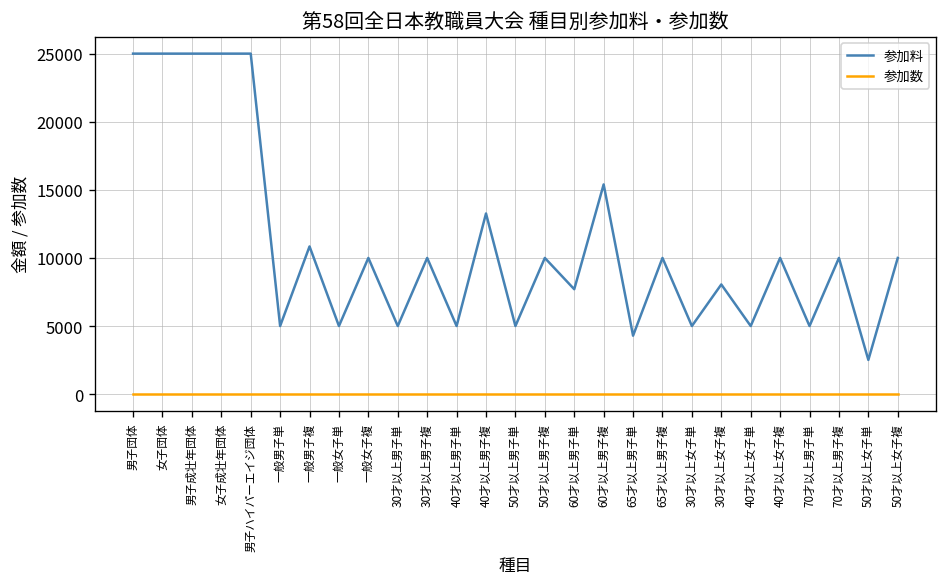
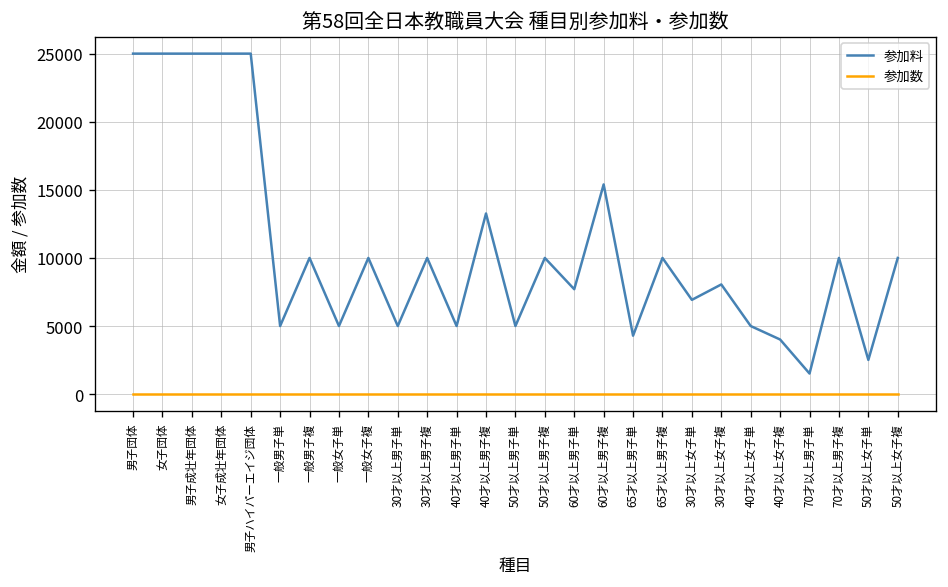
参加料, 一般男子複: 10800 -> 10000
参加料, 30才以上女子単: 5000 -> 6900
参加料, 40才以上女子複: 10000 -> 4000
参加料, 70才以上男子単: 5000 -> 1500
